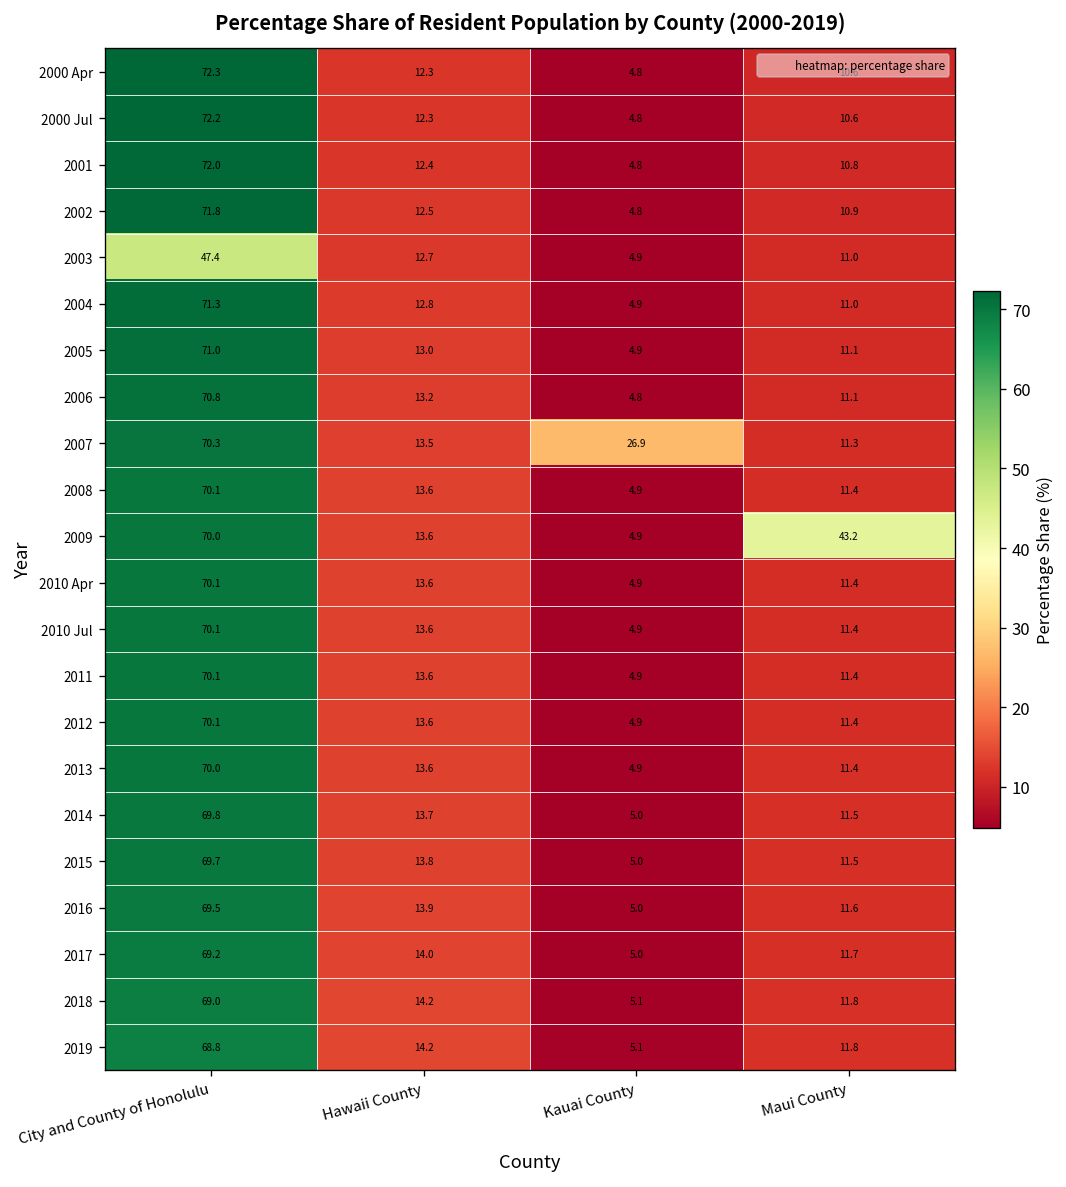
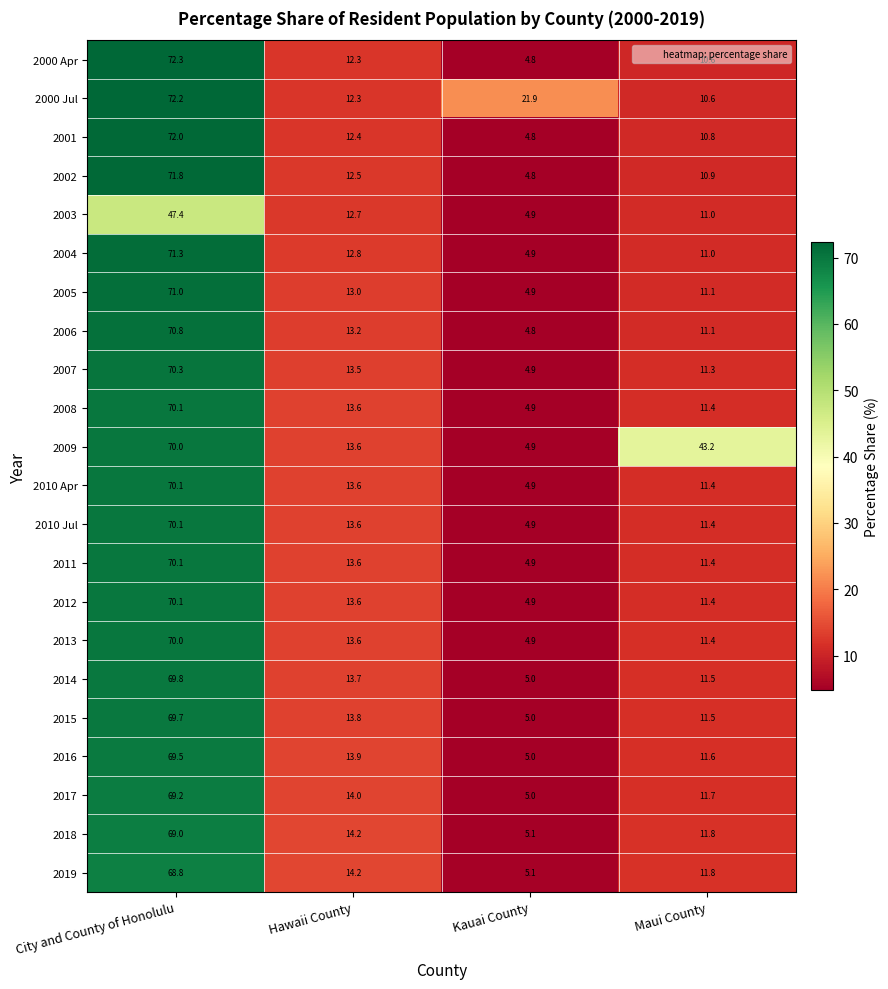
2000 Jul, Kauai County: 4.8 -> 21.9
2007, Kauai County: 26.9 -> 4.9
